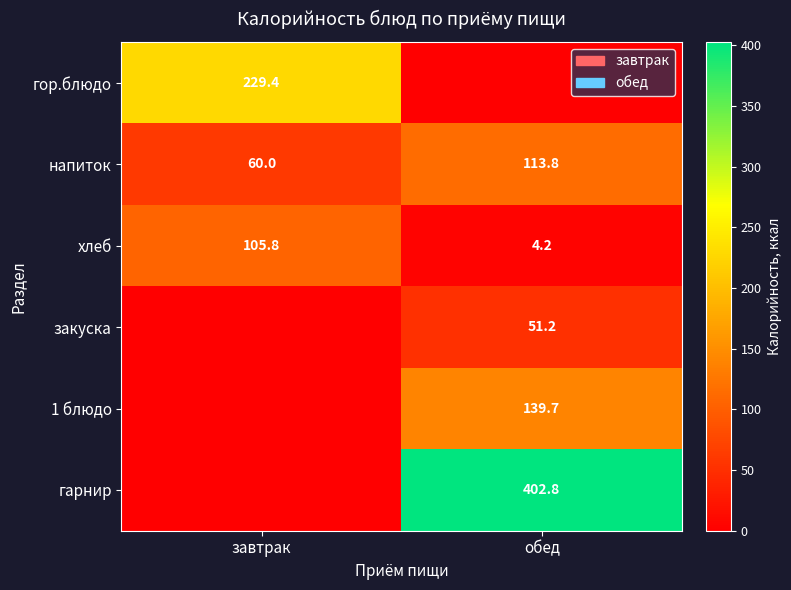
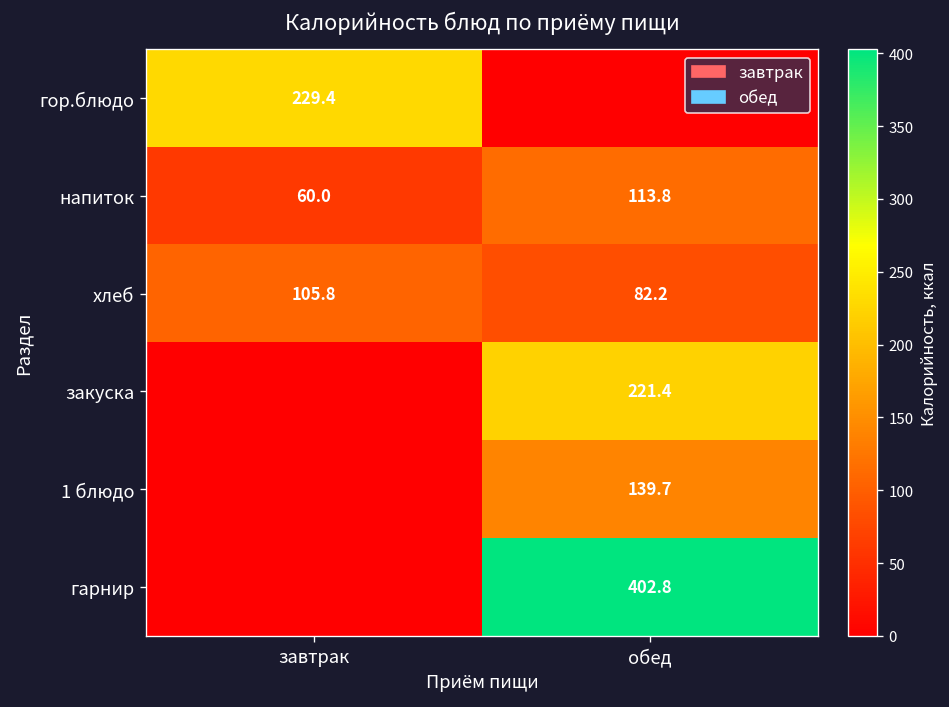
хлеб, обед: 4.2 -> 82.2
закуска, обед: 51.2 -> 221.4
